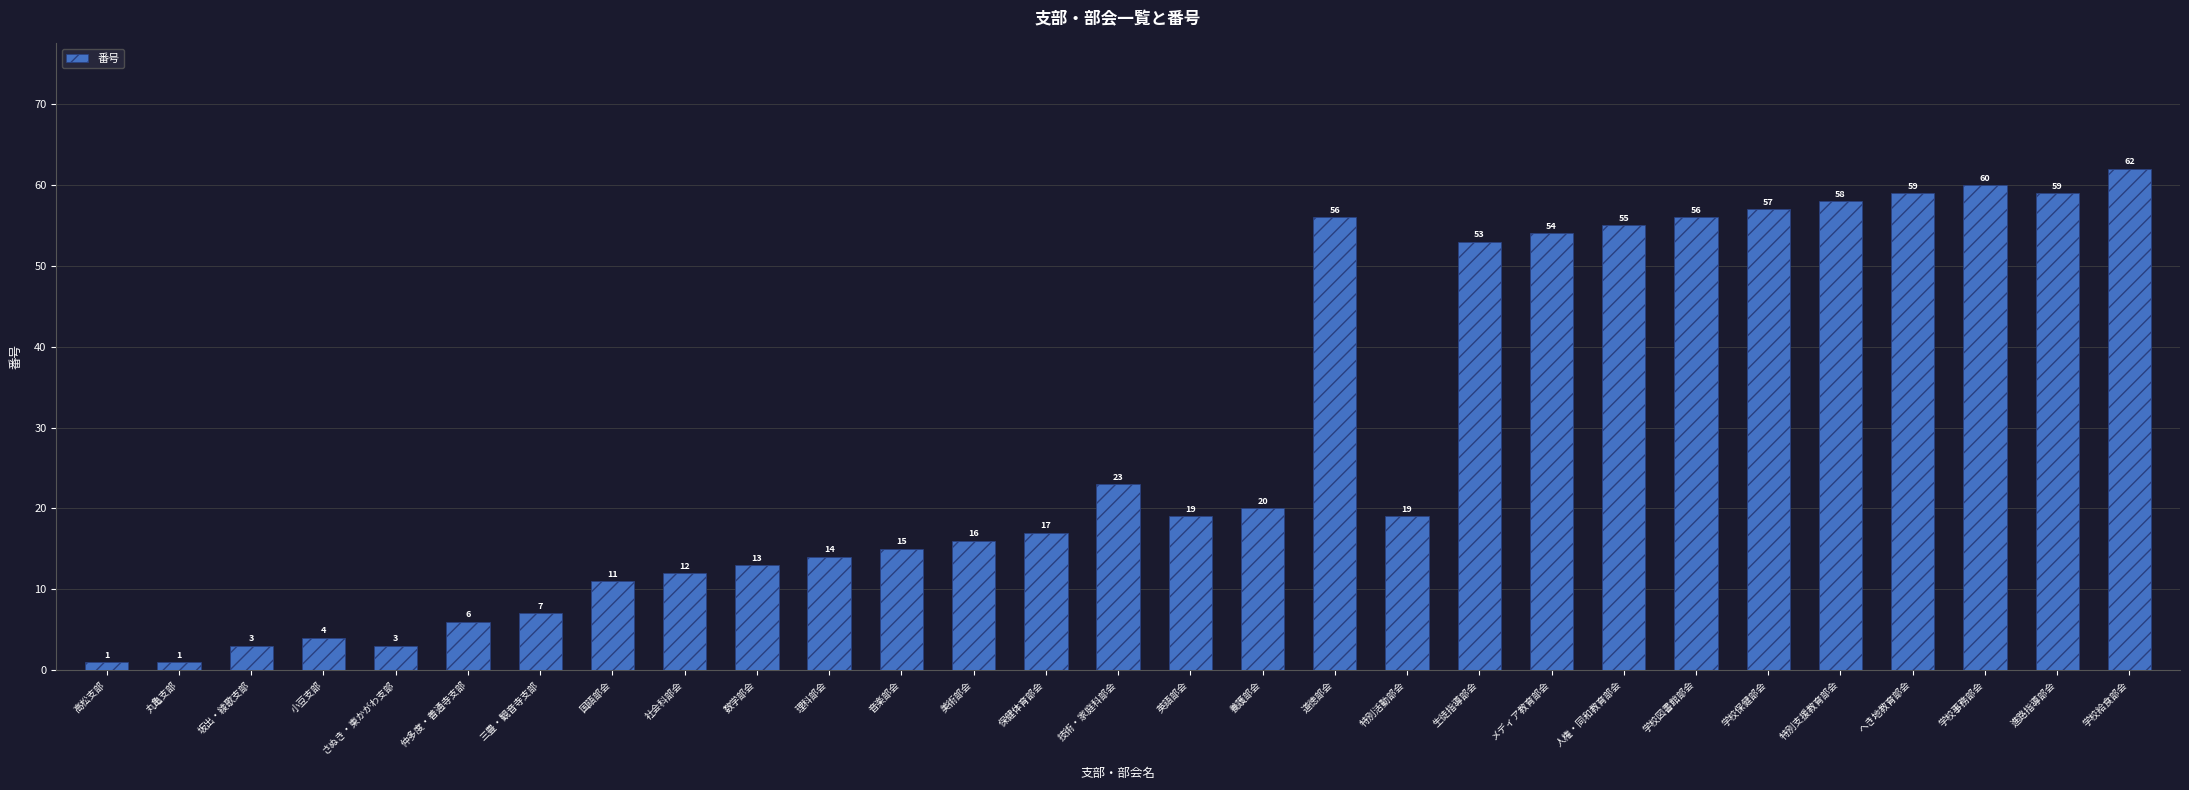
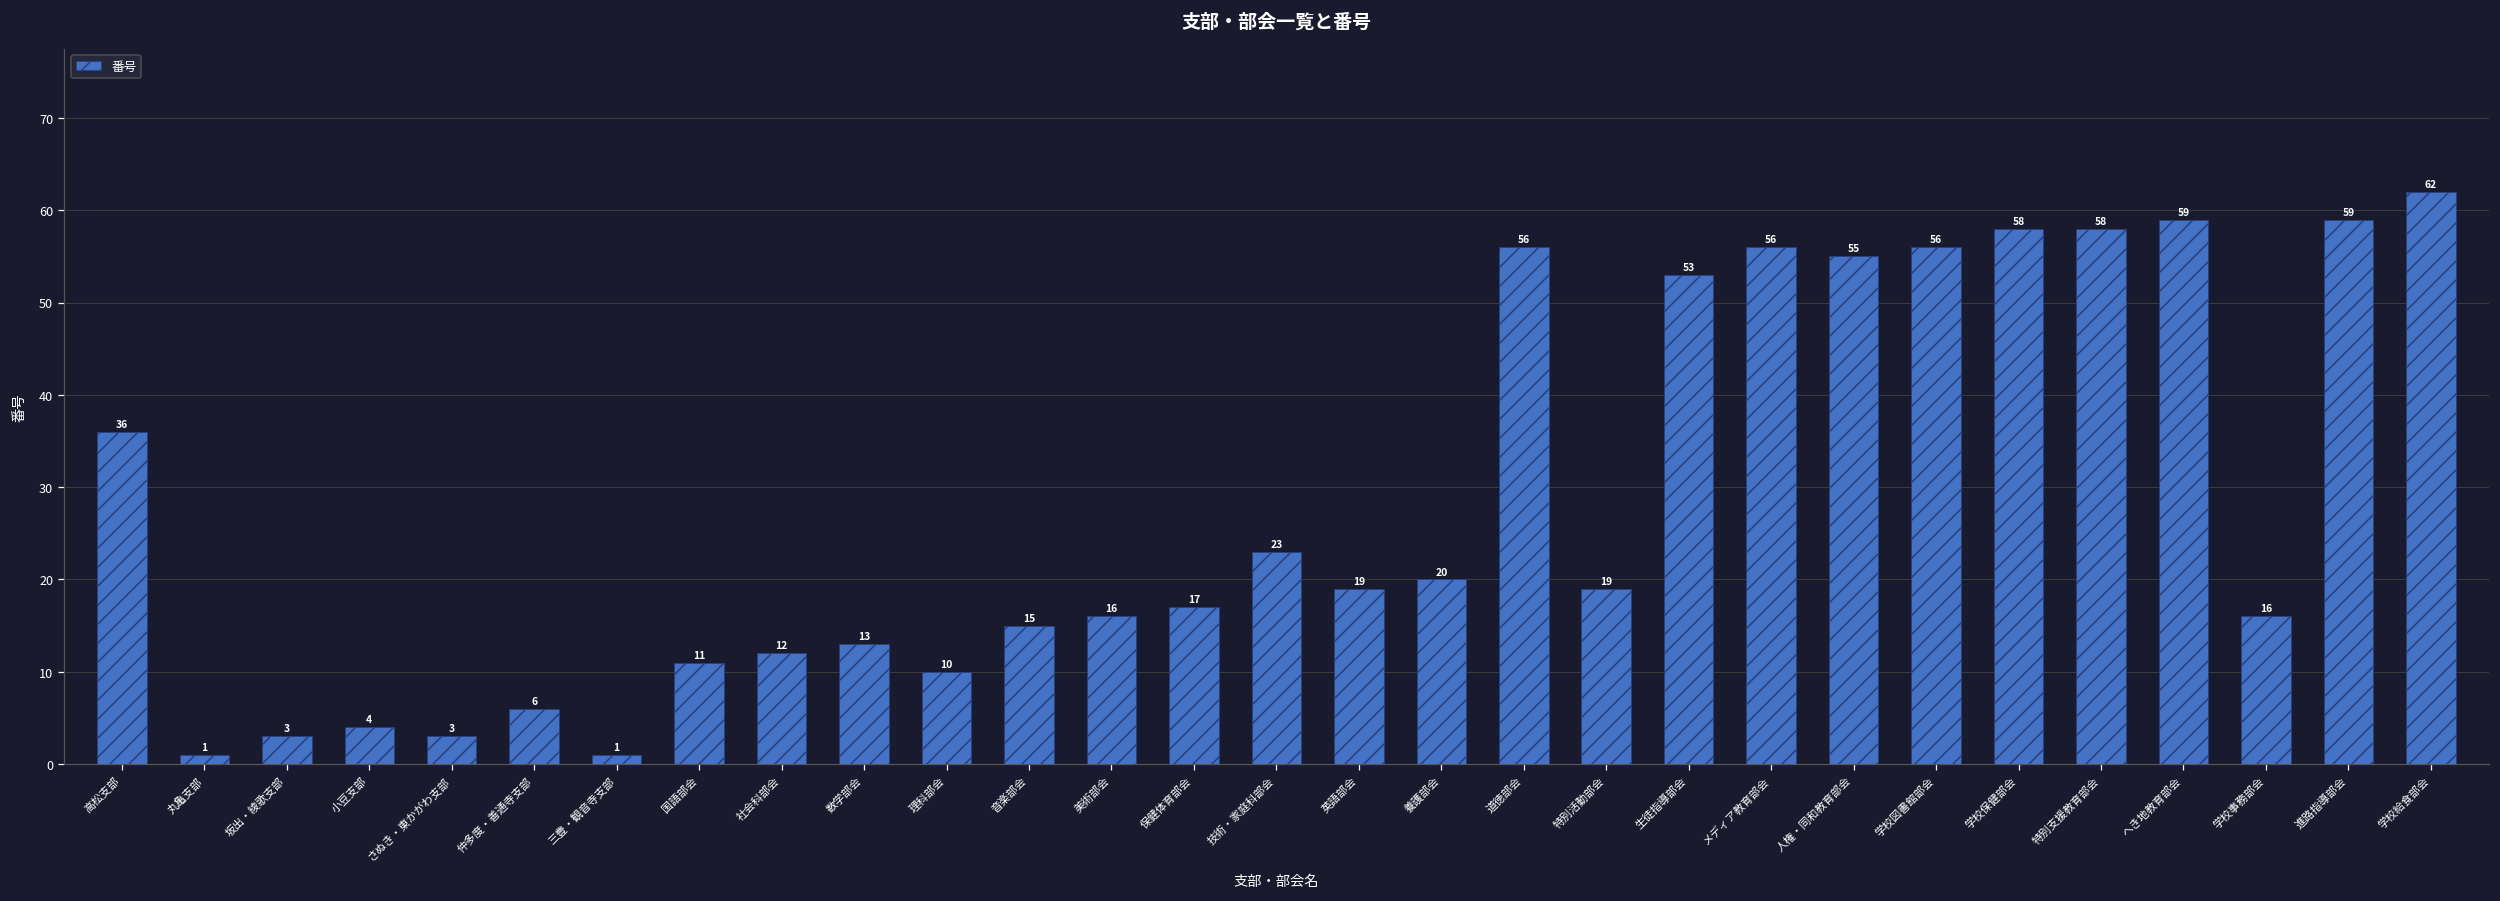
高松支部: 1 -> 36
三豊・観音寺支部: 7 -> 1
理科部会: 14 -> 10
メディア教育部会: 54 -> 56
学校保健部会: 57 -> 58
学校事務部会: 60 -> 16
